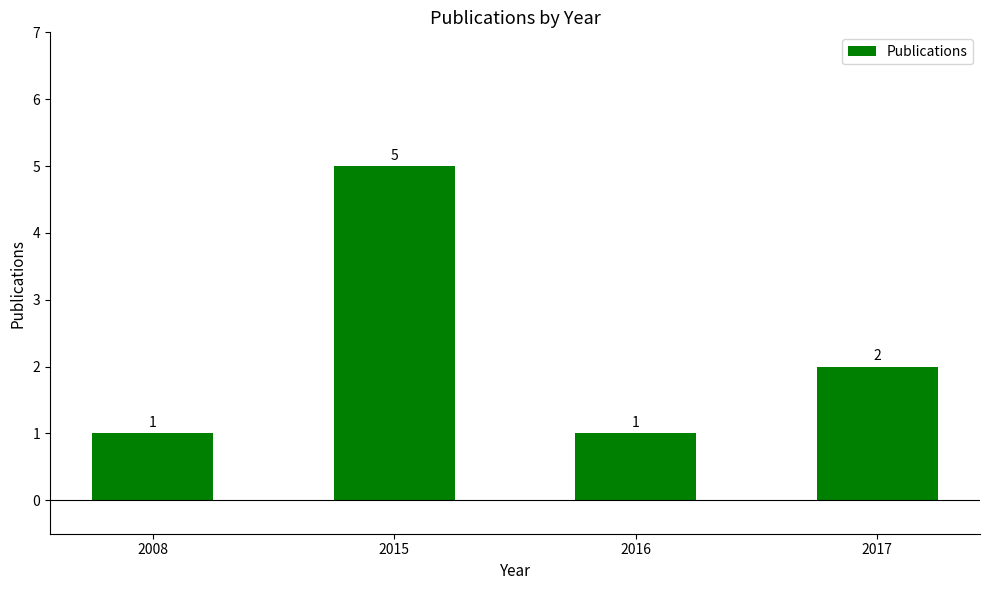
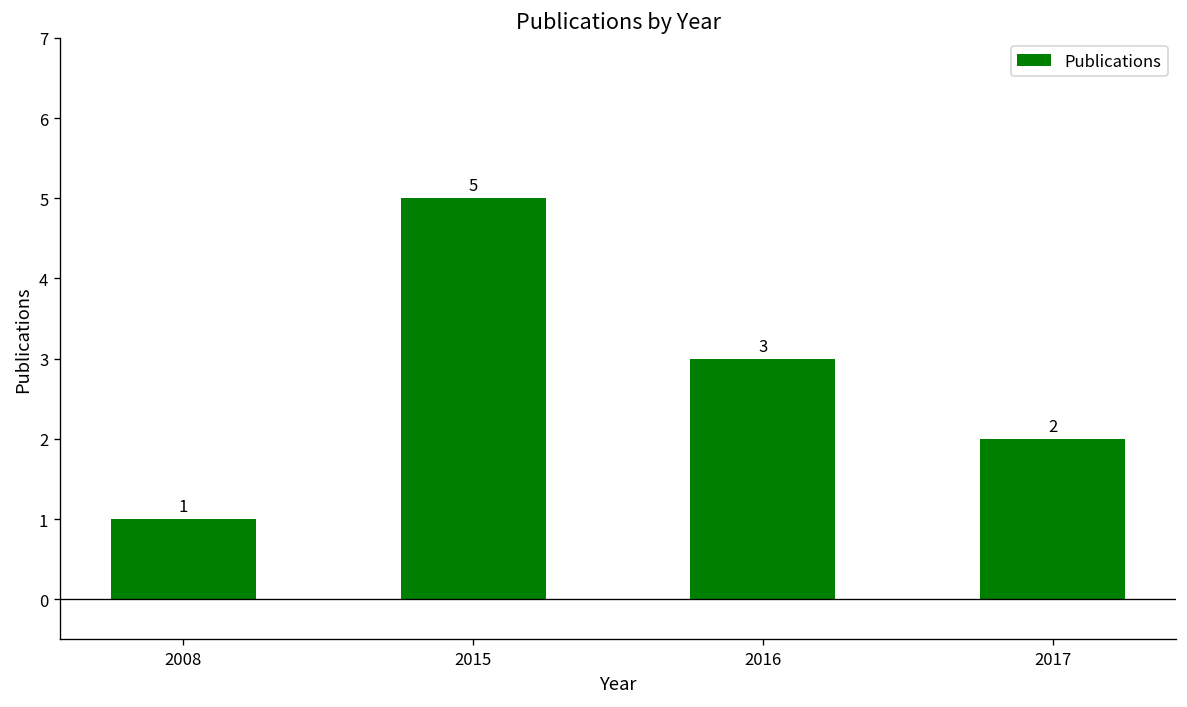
2016: 1 -> 3
